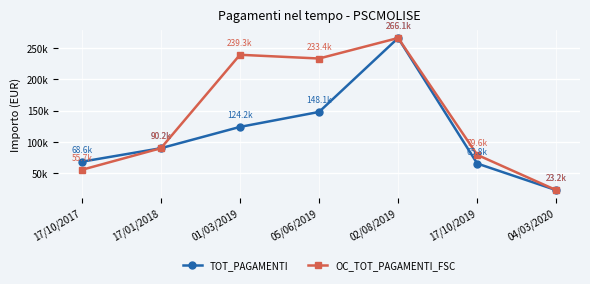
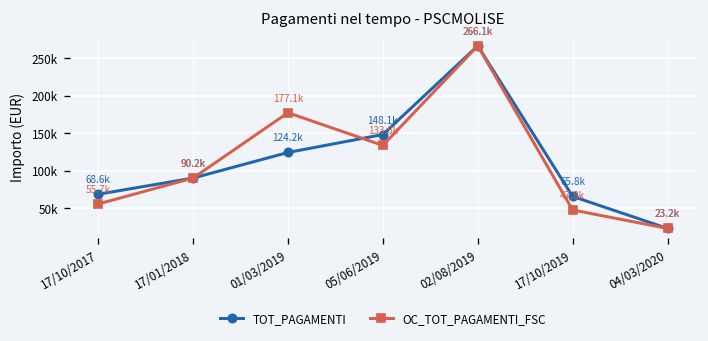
OC_TOT_PAGAMENTI_FSC, 01/03/2019: 239.3k -> 177.1k
OC_TOT_PAGAMENTI_FSC, 05/06/2019: 233.4k -> 133.6k
OC_TOT_PAGAMENTI_FSC, 17/10/2019: 79.6k -> 47.8k
